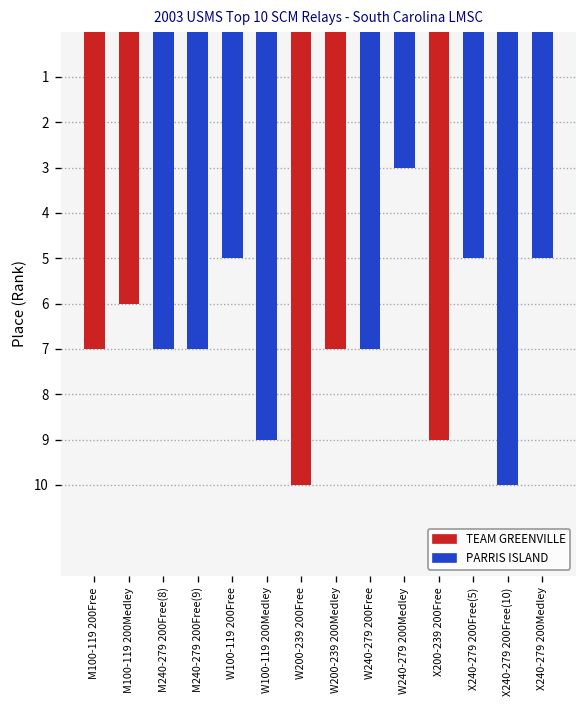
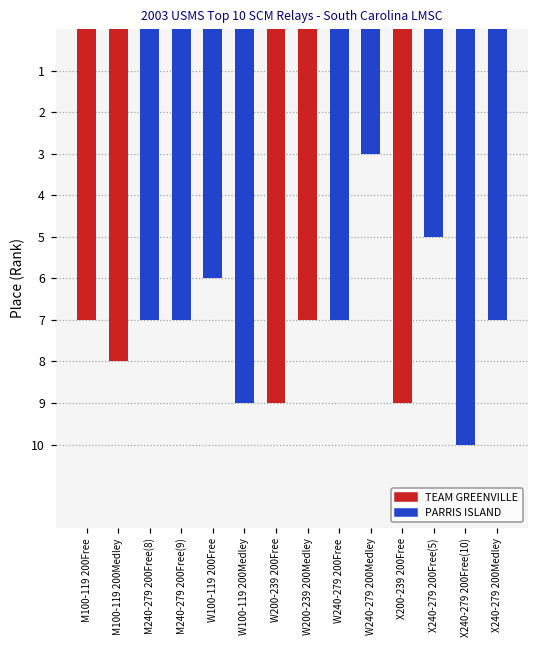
M100-119 200Medley: 6 -> 8
W100-119 200Free: 5 -> 6
W200-239 200Free: 10 -> 9
X240-279 200Medley: 5 -> 7
